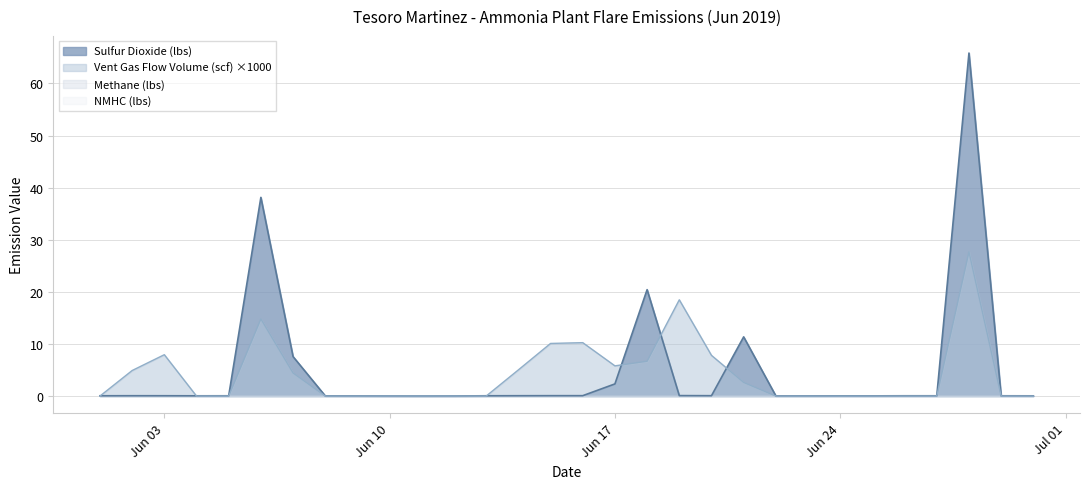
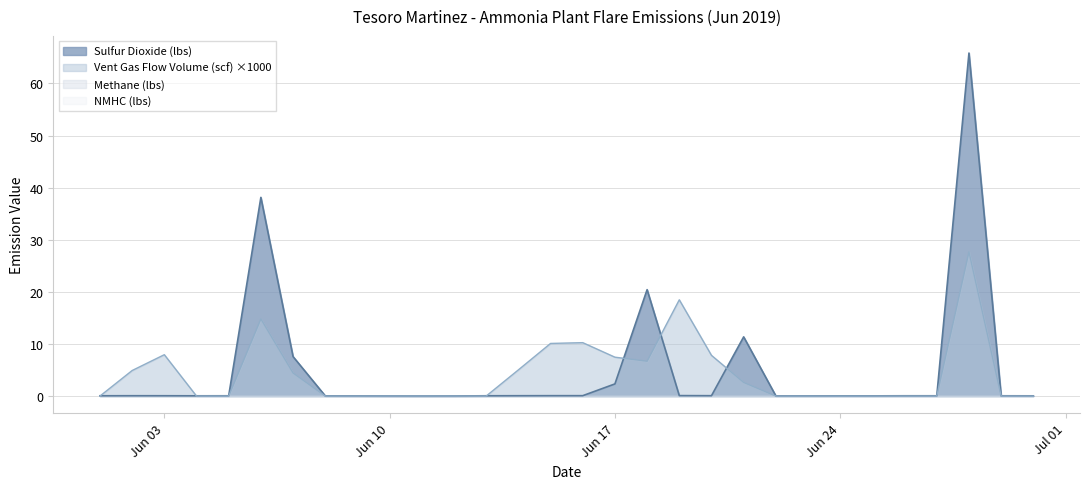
Vent Gas Flow Volume (scf) ×1000, Jun 17: 6 -> 7
